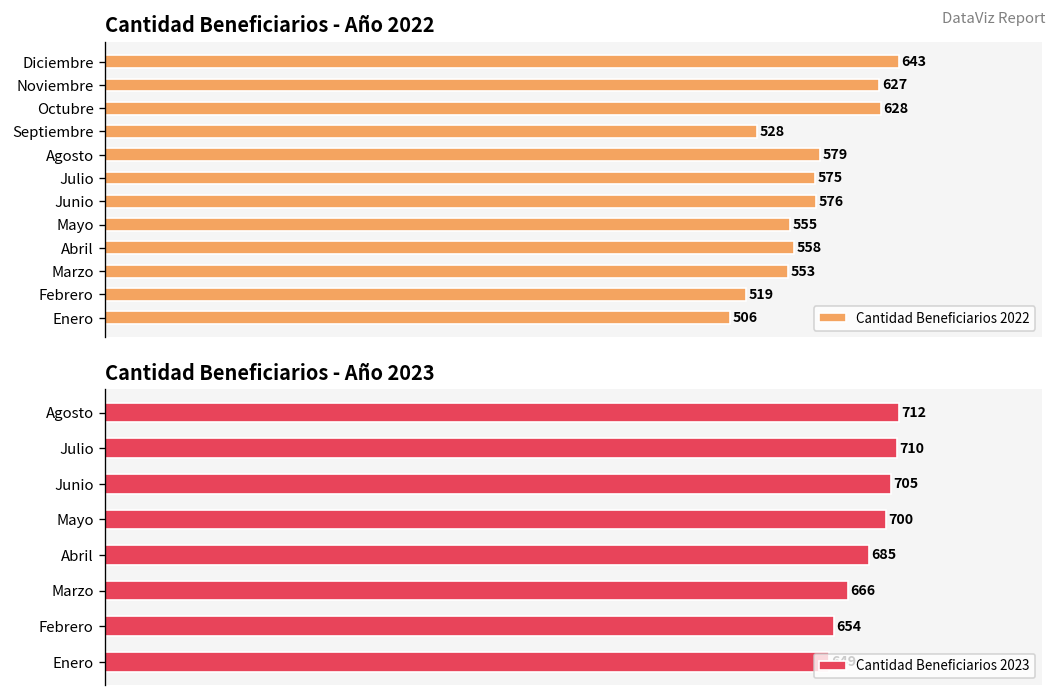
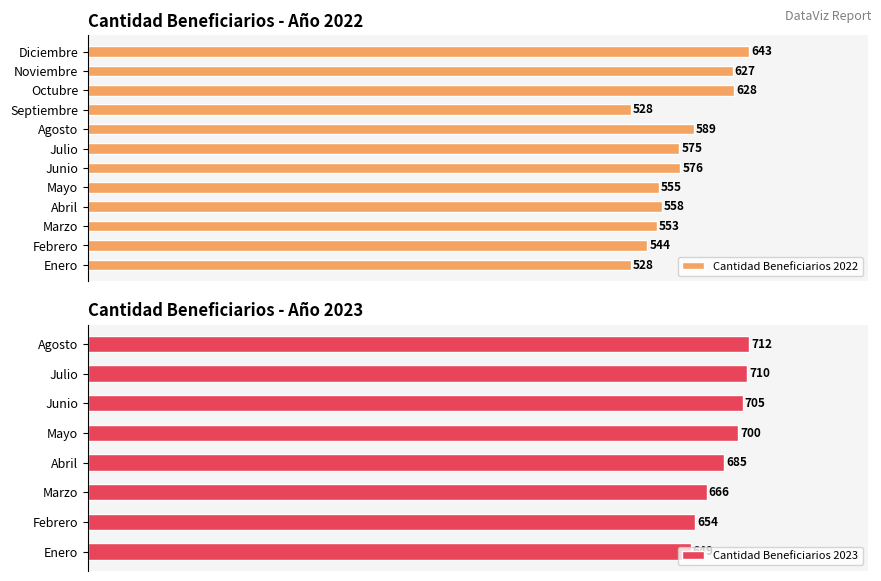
Cantidad Beneficiarios - Año 2022, Agosto: 579 -> 589
Cantidad Beneficiarios - Año 2022, Febrero: 519 -> 544
Cantidad Beneficiarios - Año 2022, Enero: 506 -> 528
